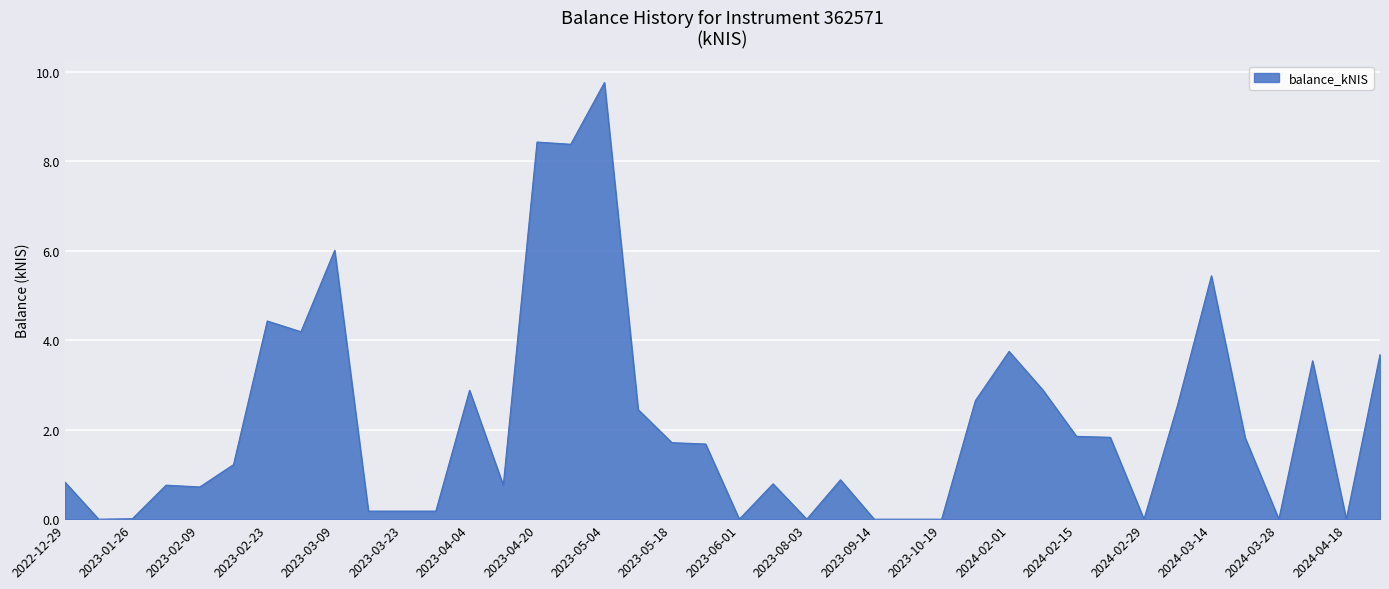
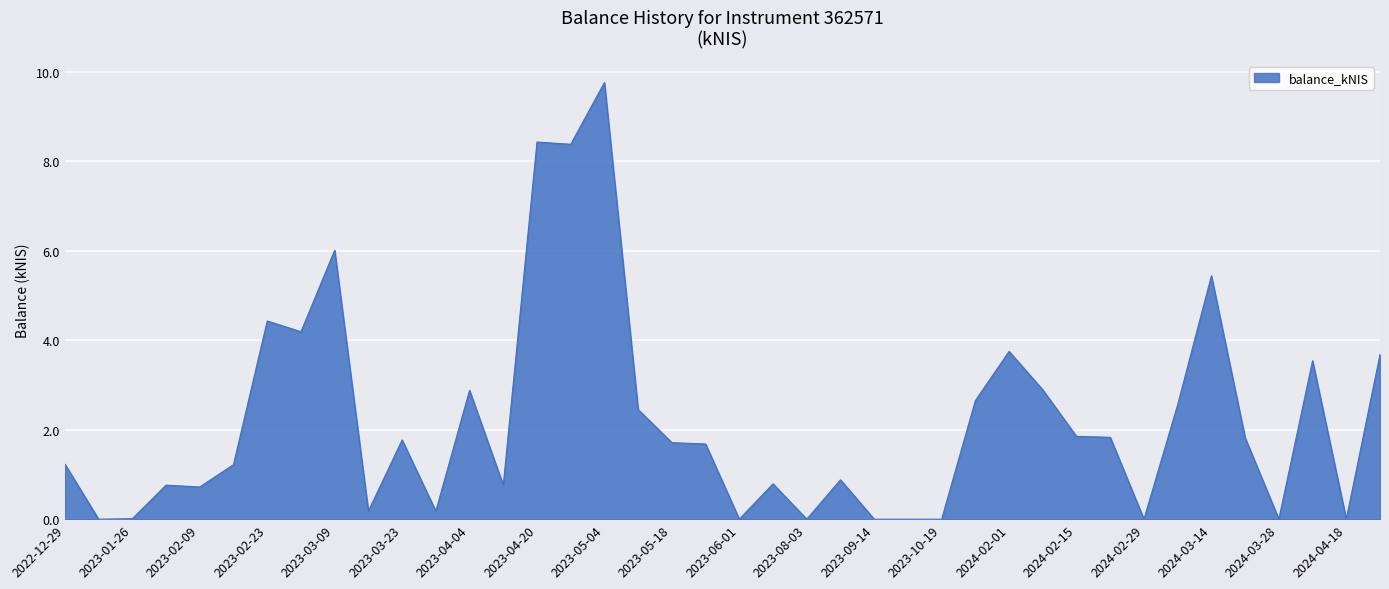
2022-12-29: 0.8 -> 1.2
2023-03-23: 0.2 -> 1.8
